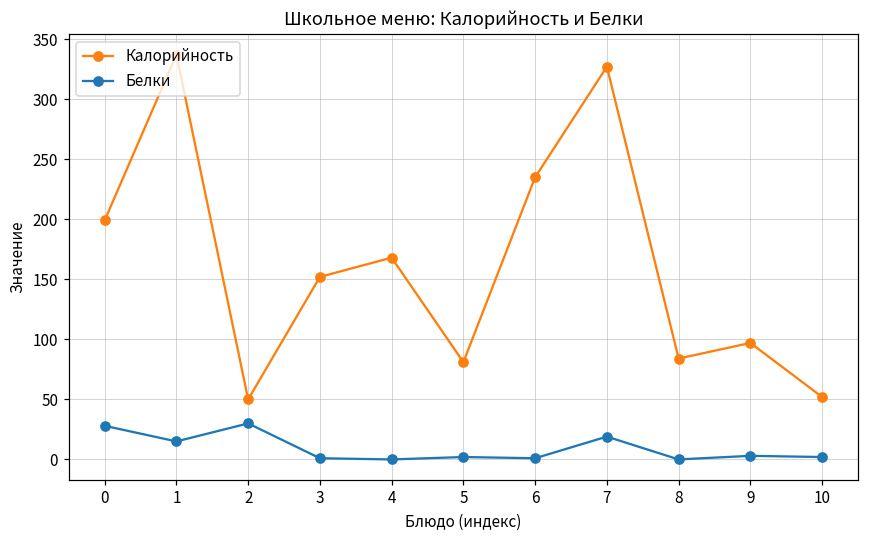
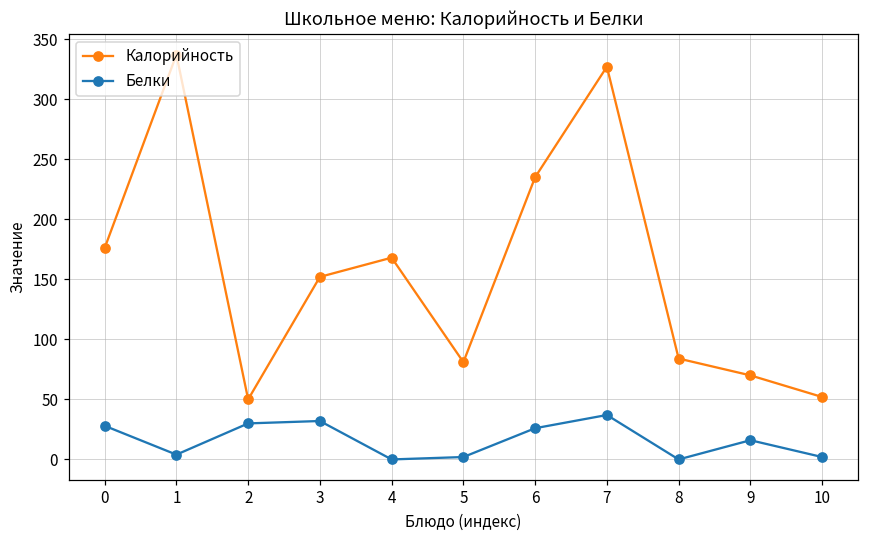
Калорийность, 0: 199 -> 176
Белки, 1: 15 -> 4
Белки, 3: 1 -> 32
Белки, 6: 1 -> 26
Белки, 7: 19 -> 37
Калорийность, 9: 97 -> 70
Белки, 9: 3 -> 16
